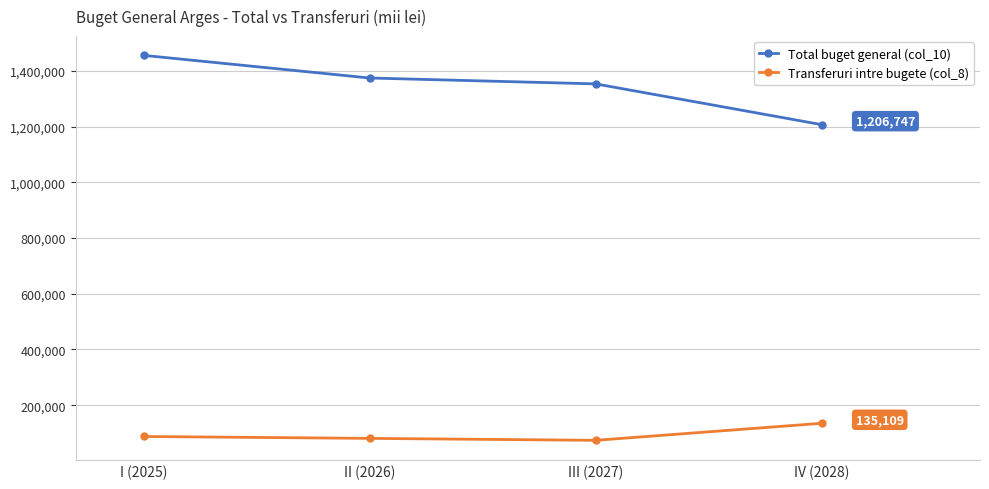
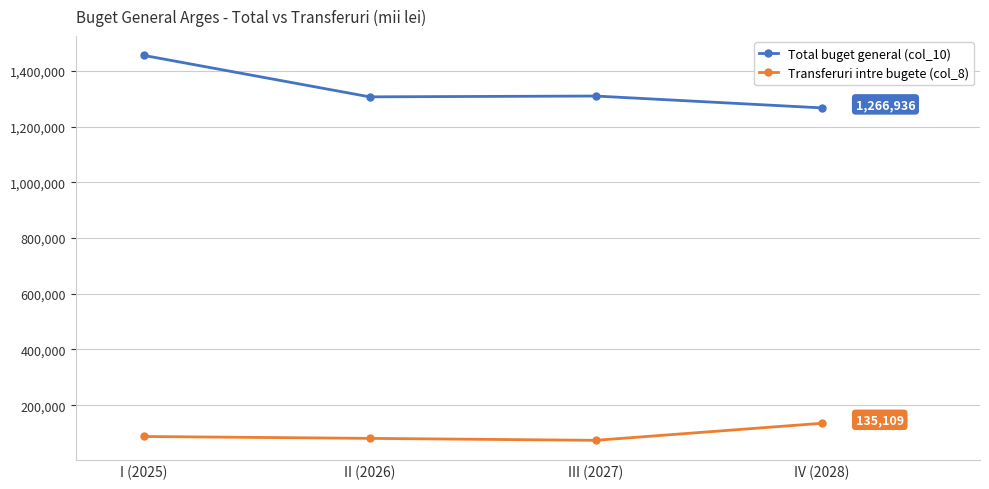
Total buget general (col_10), II (2026): 1,370,000 -> 1,310,000
Total buget general (col_10), III (2027): 1,350,000 -> 1,310,000
Total buget general (col_10), IV (2028): 1,206,747 -> 1,266,936
